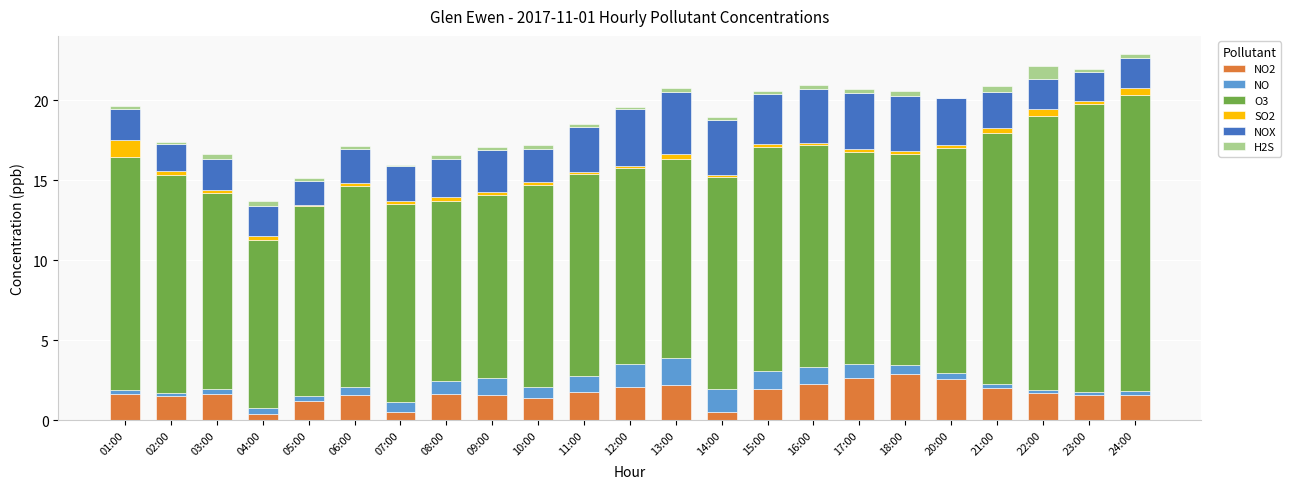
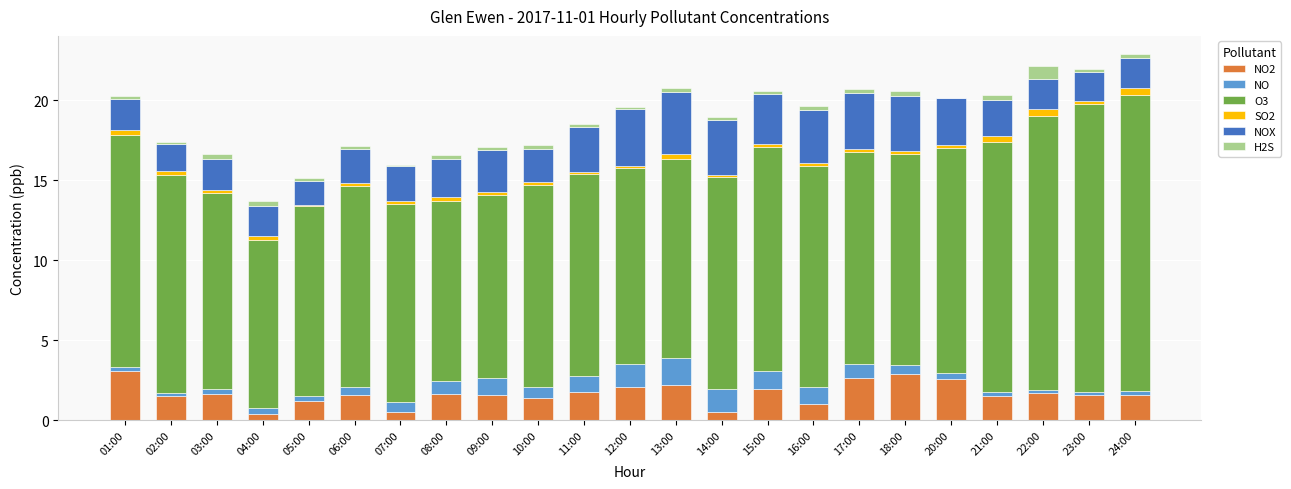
NO2, 01:00: 1.6 -> 3.1
SO2, 01:00: 1.1 -> 0.3
NO2, 16:00: 2.3 -> 1.0
NO2, 21:00: 2.0 -> 1.5
